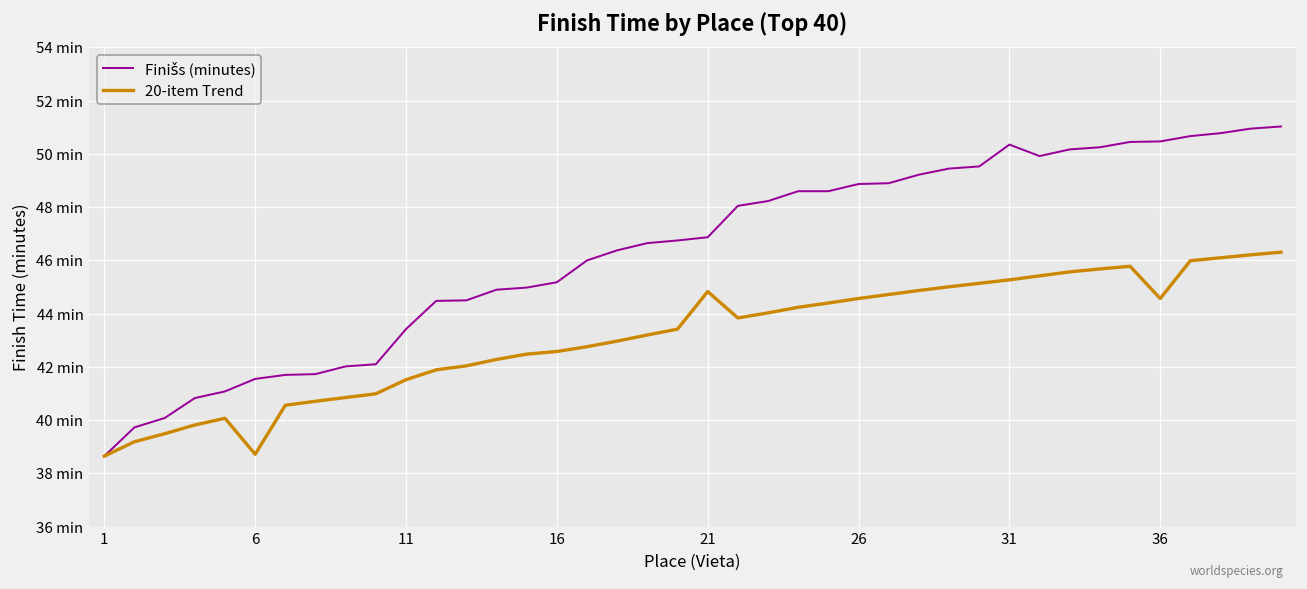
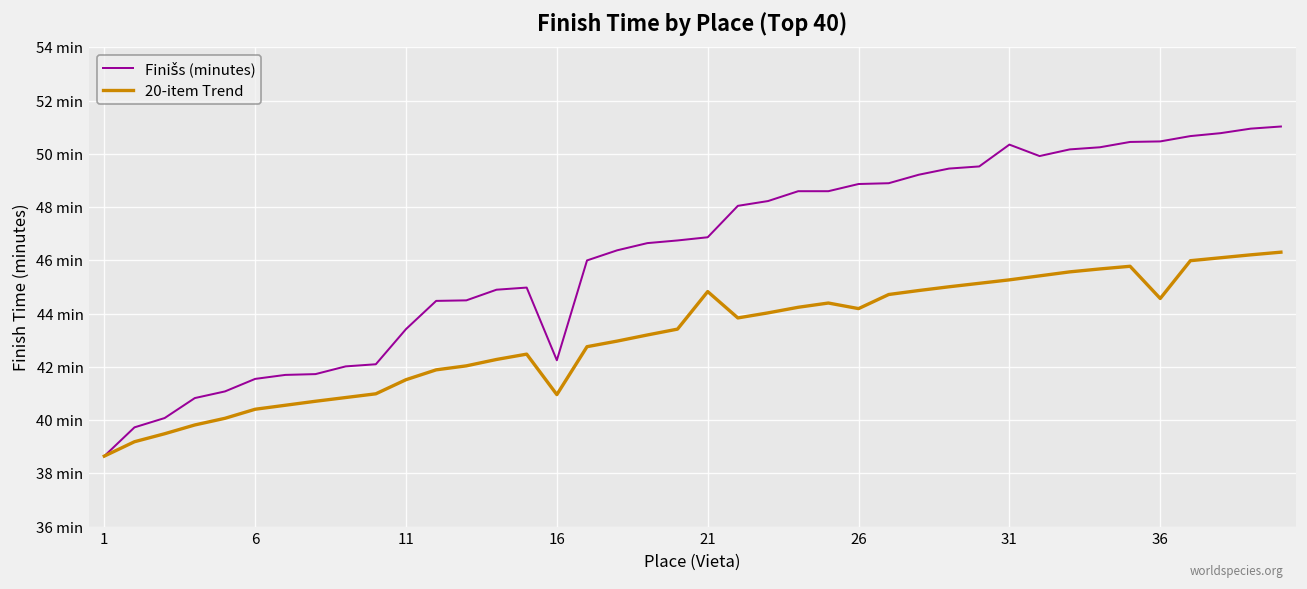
20-item Trend, 6: 38.7 min -> 40.4 min
Finišs (minutes), 16: 45.2 min -> 42.3 min
20-item Trend, 16: 42.6 min -> 41.0 min
20-item Trend, 26: 44.6 min -> 44.2 min
